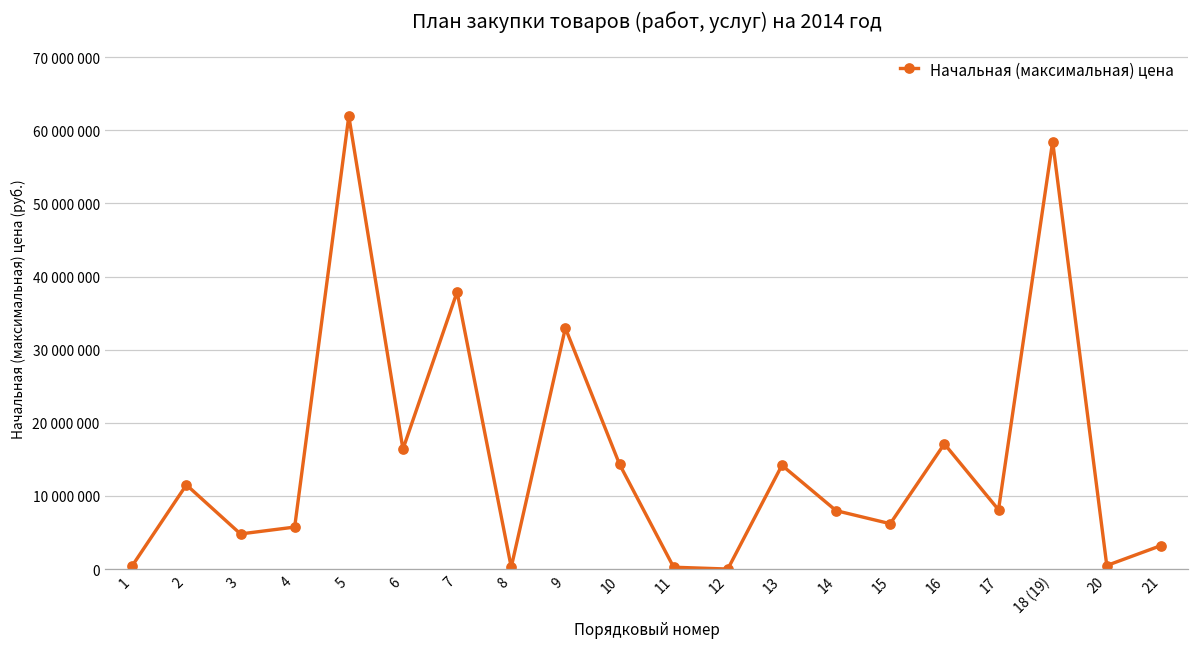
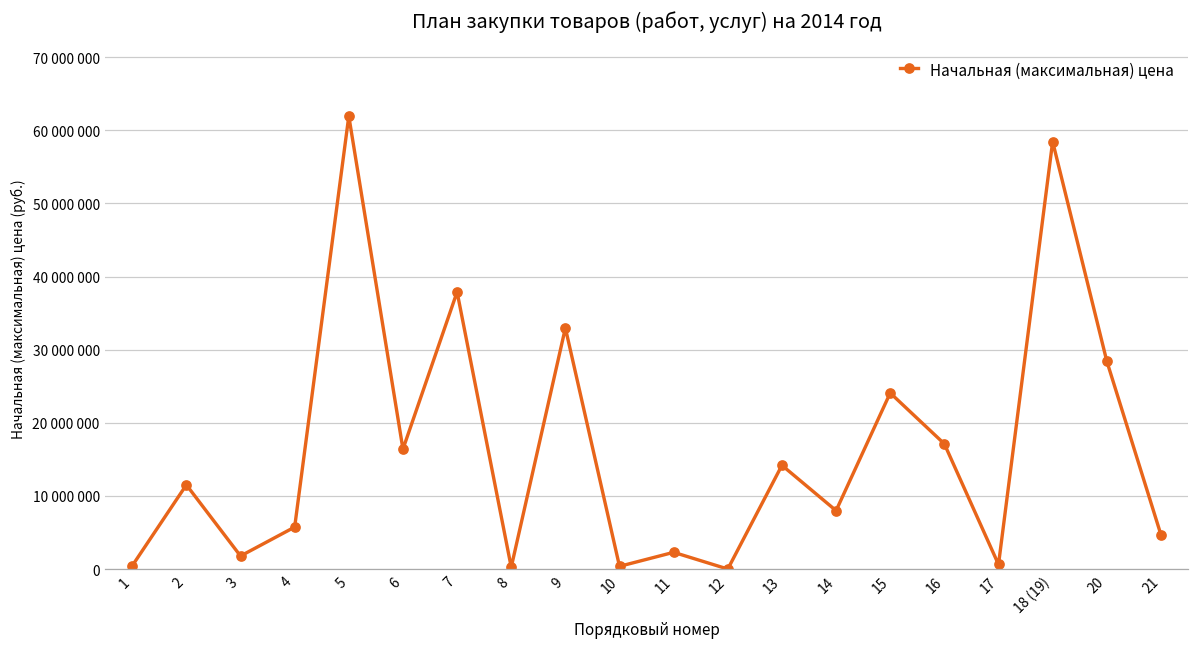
3: 5000000 -> 2000000
10: 14000000 -> 0
11: 0 -> 2000000
15: 6000000 -> 24000000
17: 8000000 -> 1000000
20: 0 -> 28000000
21: 3000000 -> 5000000
